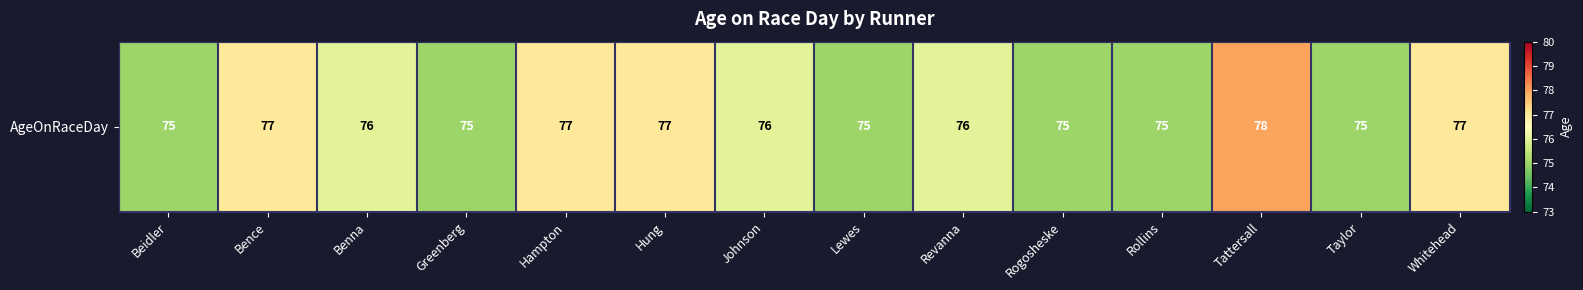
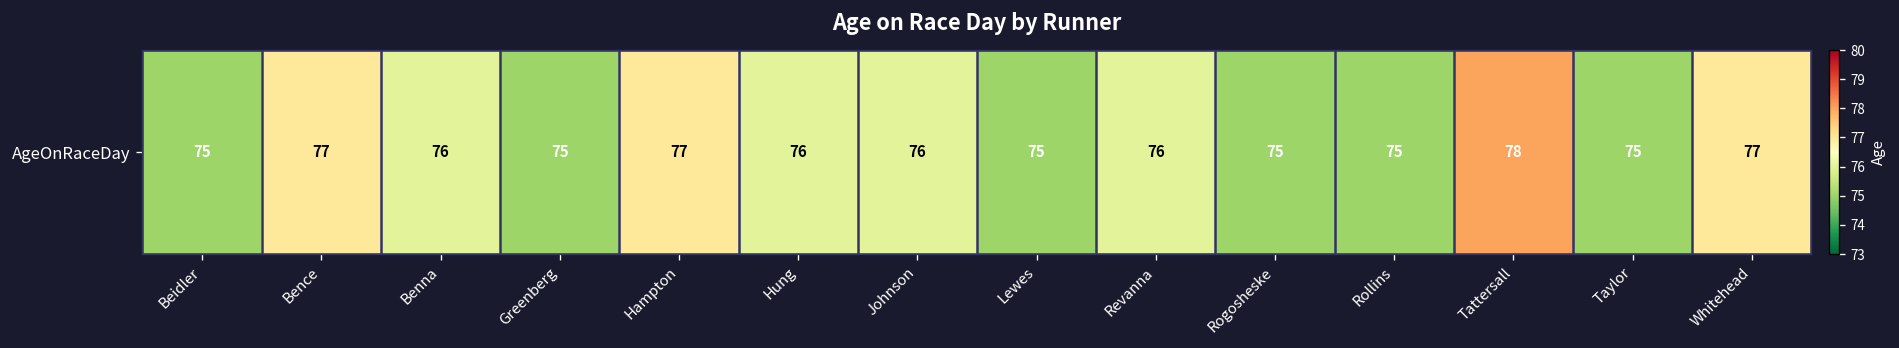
AgeOnRaceDay, Hung: 77 -> 76
